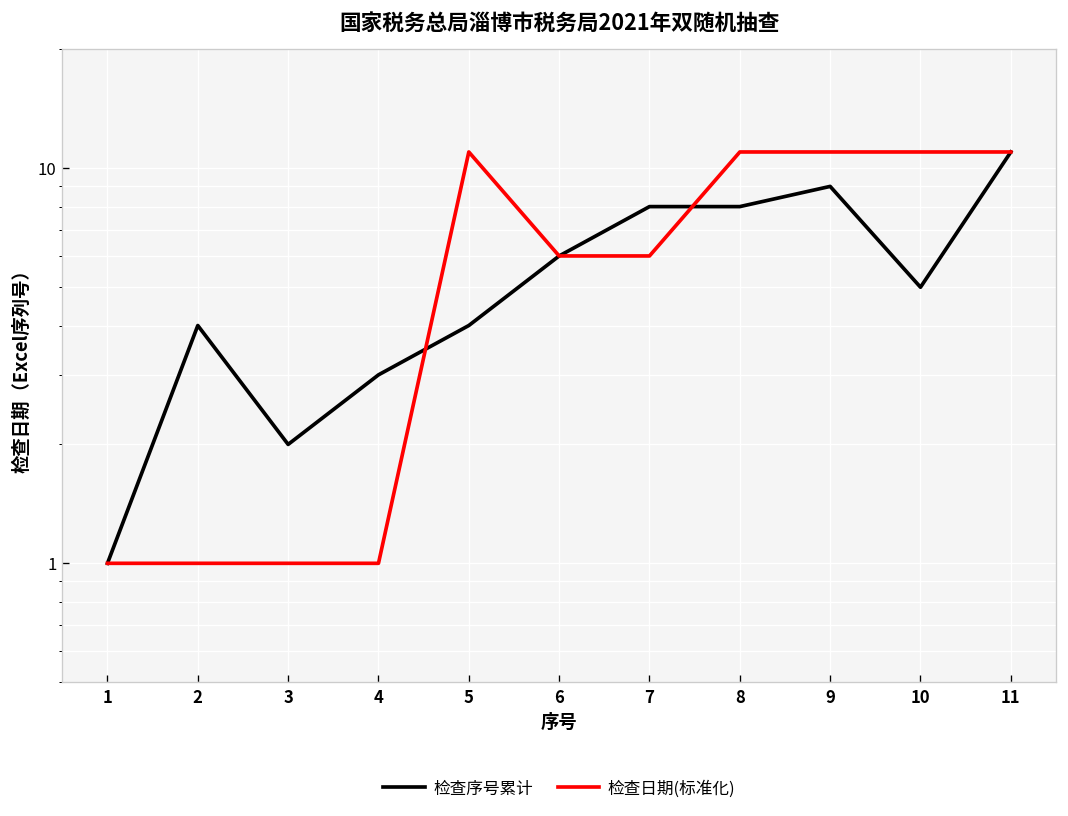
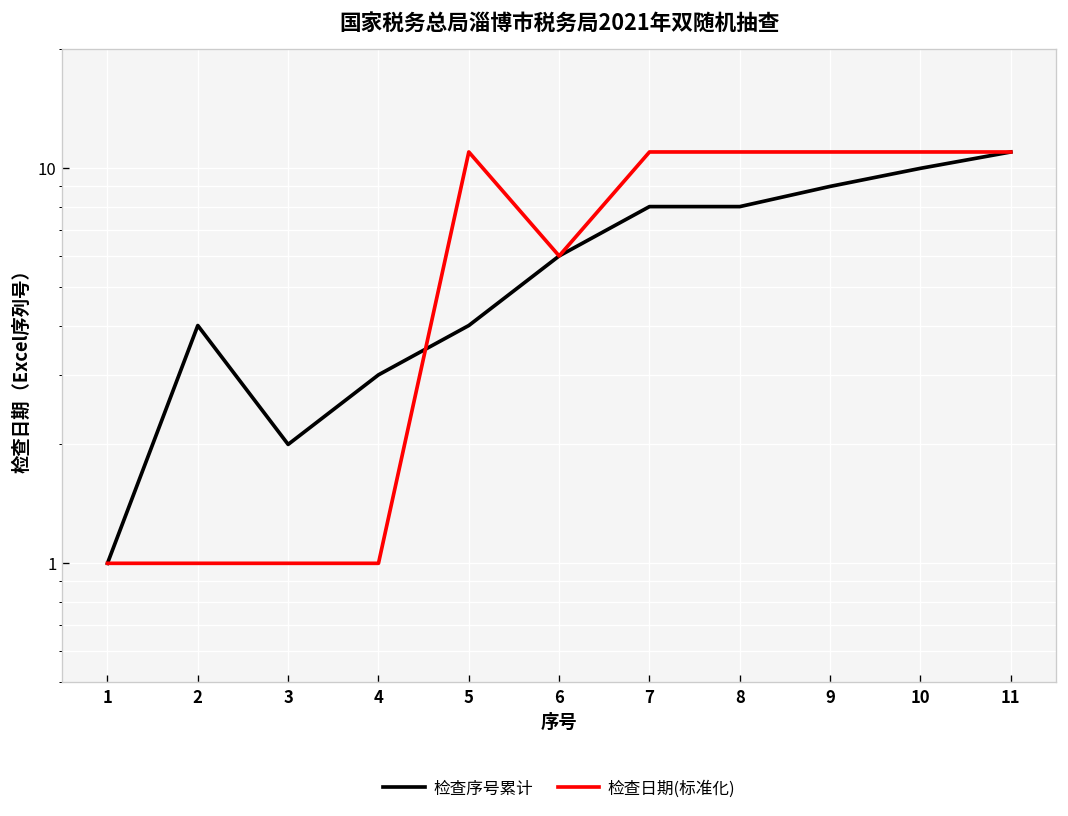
检查日期(标准化), 7: 6.0 -> 11.0
检查序号累计, 10: 5 -> 10
